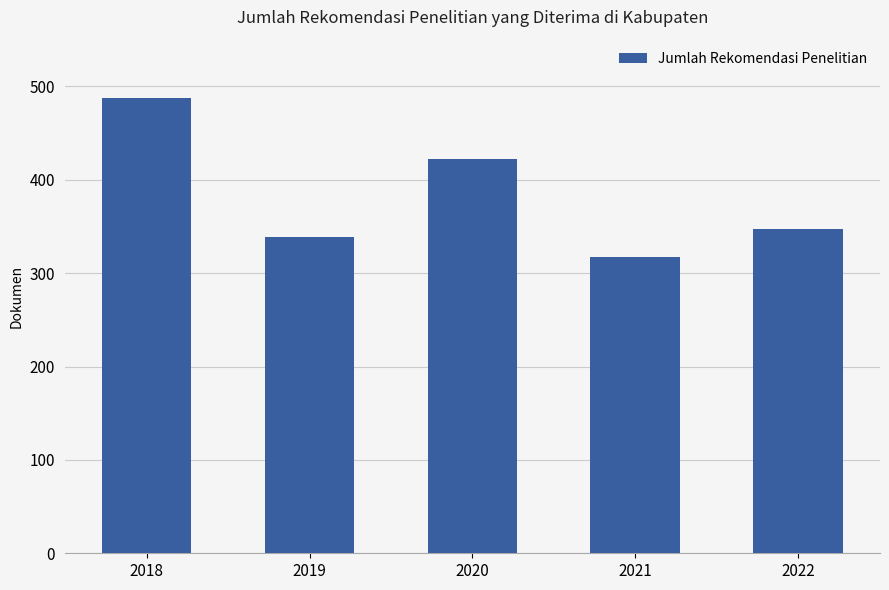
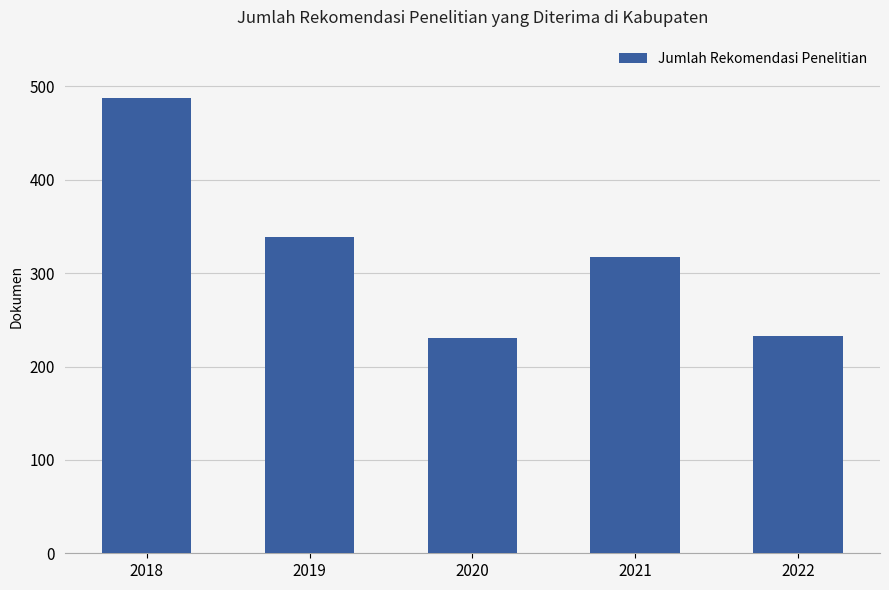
2020: 420 -> 230
2022: 350 -> 230
